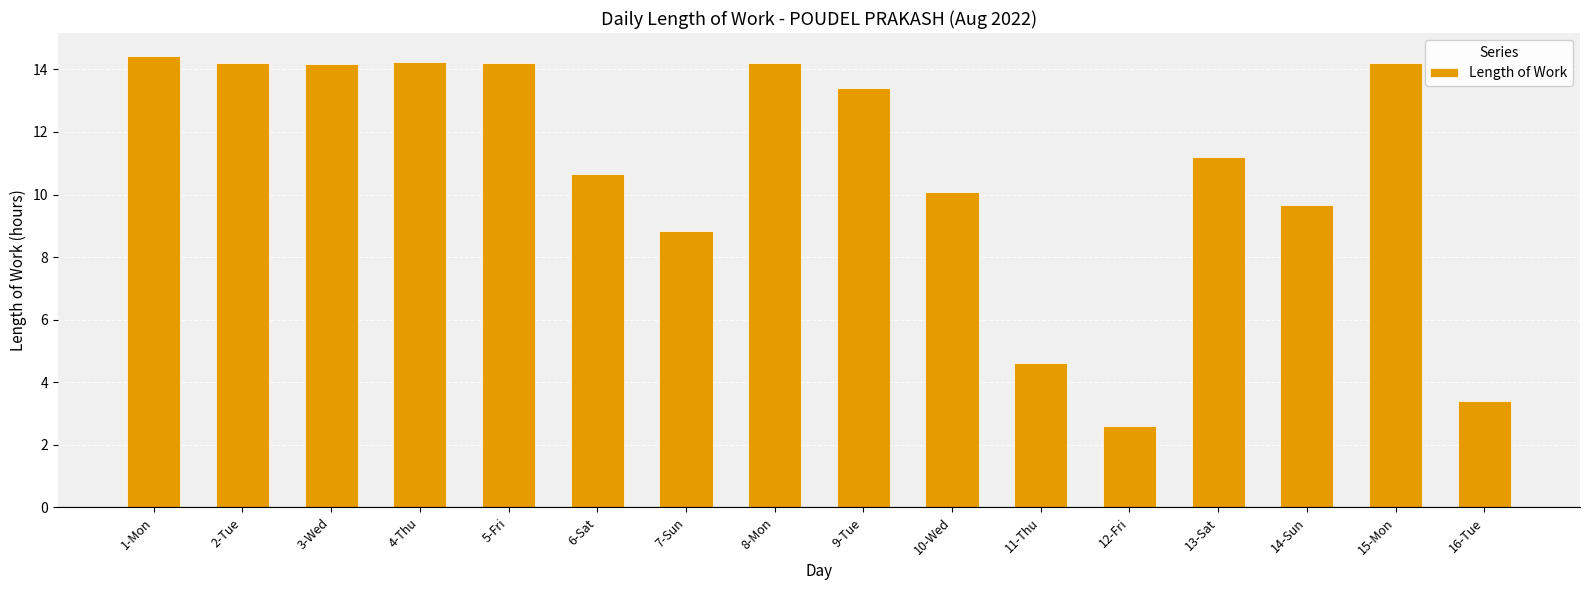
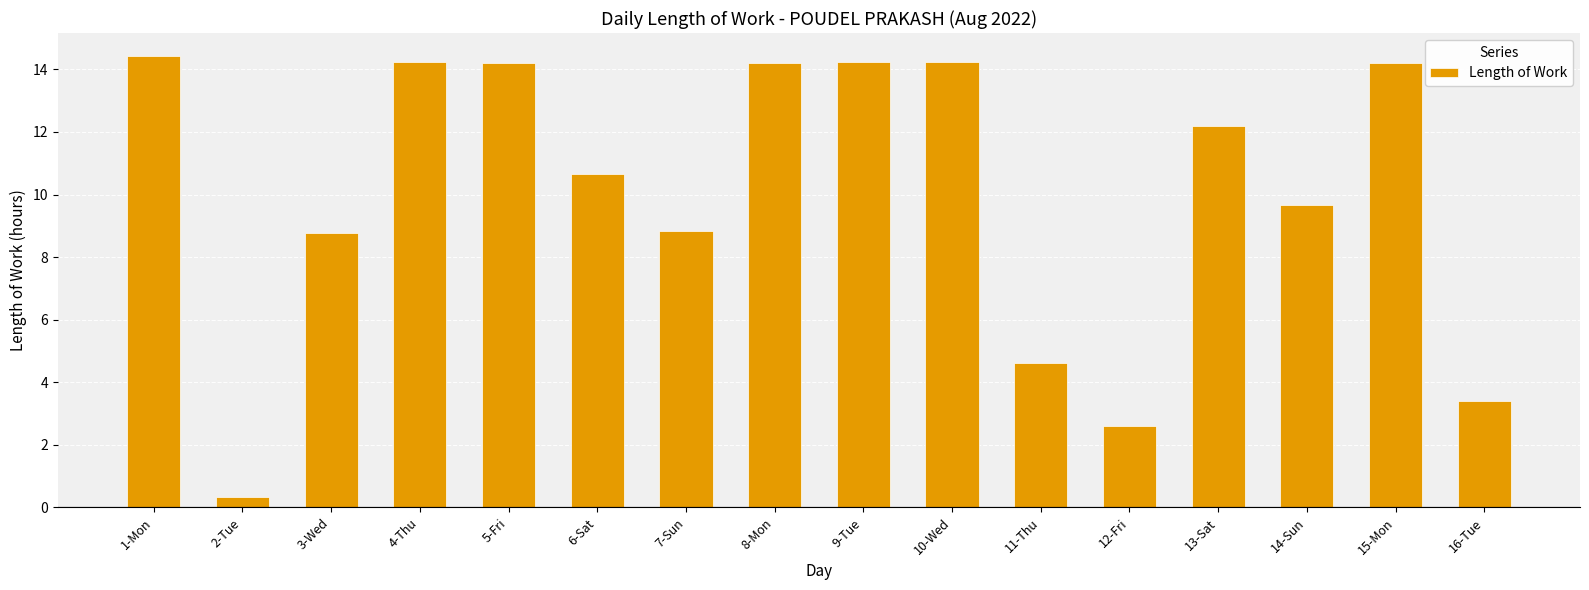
2-Tue: 14.2 -> 0.3
3-Wed: 14.2 -> 8.8
9-Tue: 13.4 -> 14.2
10-Wed: 10.1 -> 14.2
13-Sat: 11.2 -> 12.2
